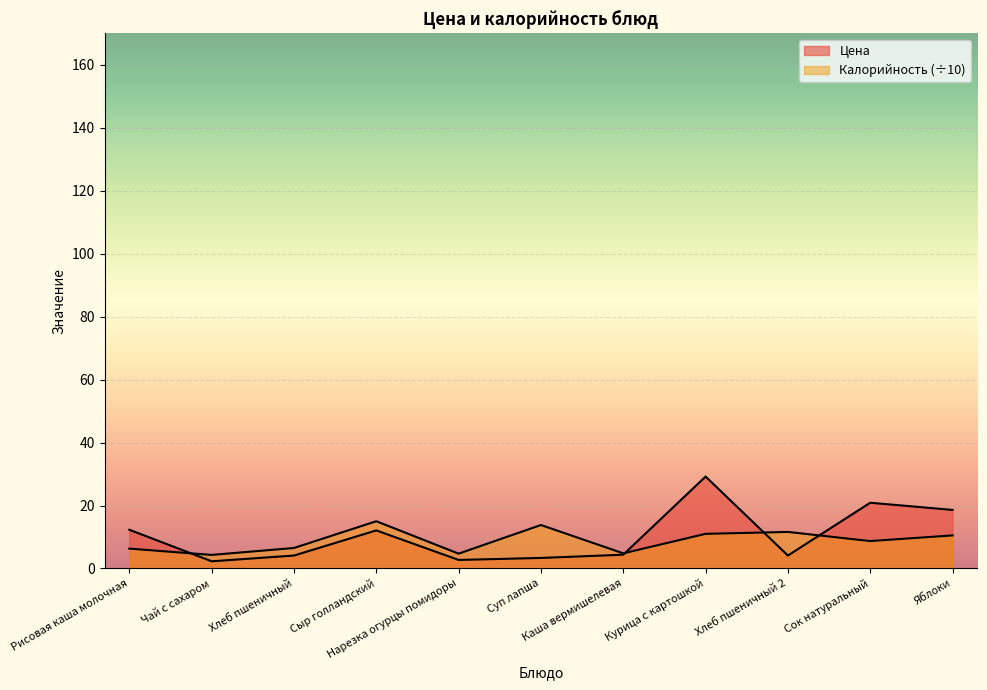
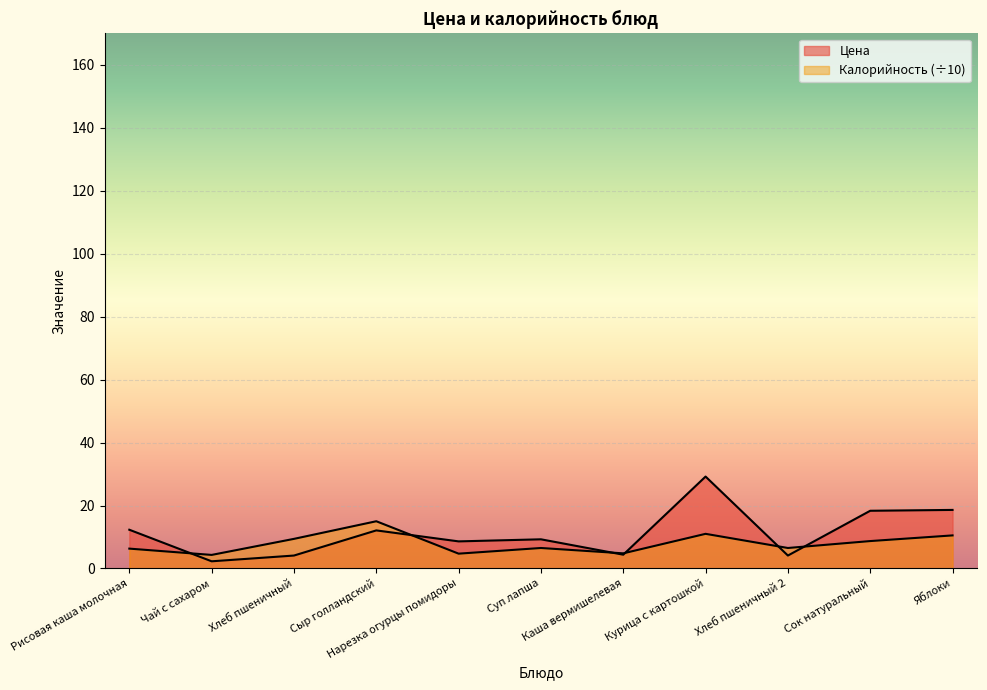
Калорийность (÷10), Хлеб пшеничный: 7 -> 9
Цена, Нарезка огурцы помидоры: 3 -> 9
Цена, Суп лапша: 3 -> 9
Калорийность (÷10), Суп лапша: 14 -> 7
Калорийность (÷10), Хлеб пшеничный 2: 12 -> 7
Цена, Сок натуральный: 21 -> 18
